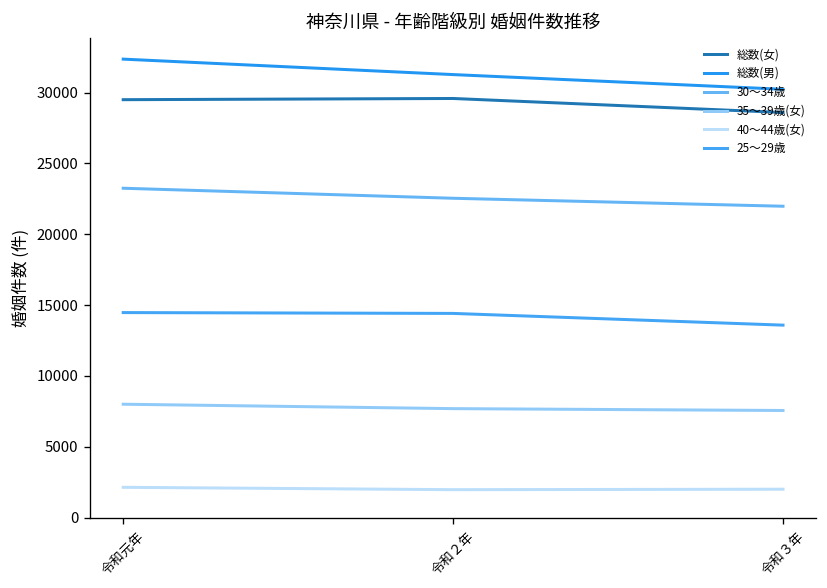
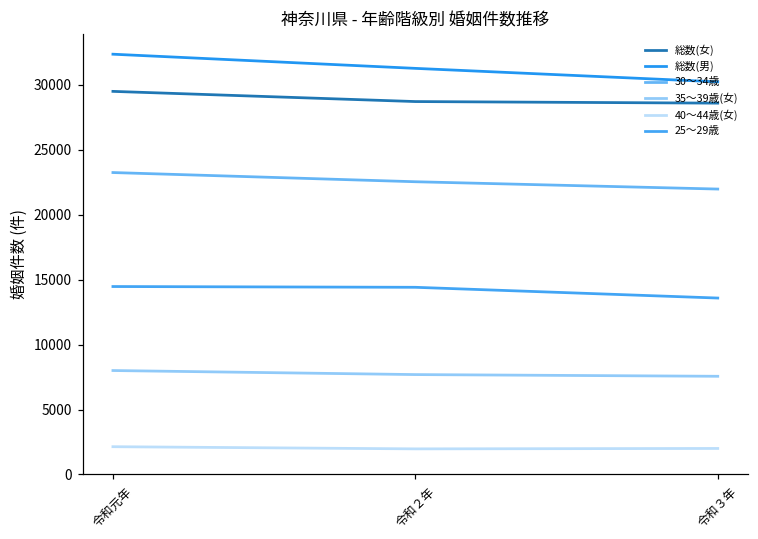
総数(女), 令和２年: 29600 -> 28700
